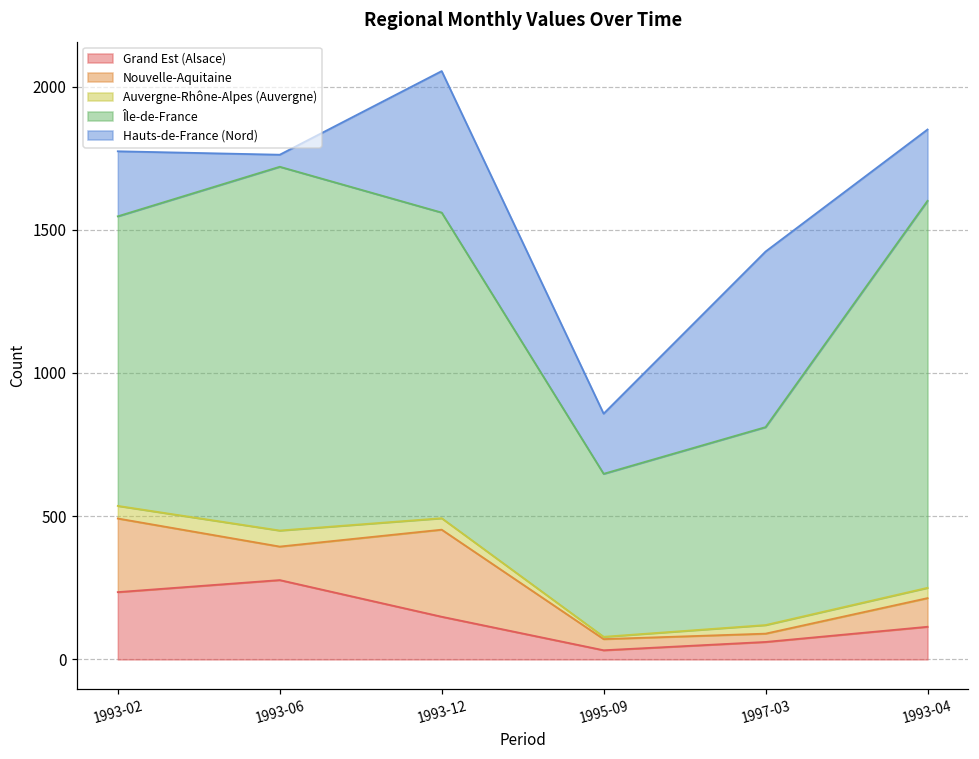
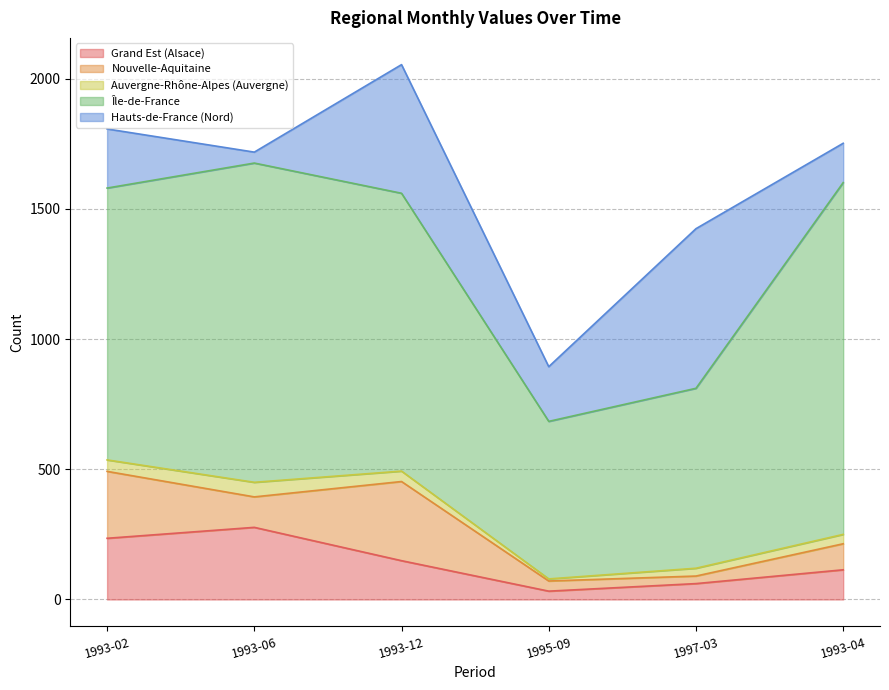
Île-de-France, 1993-02: 1010 -> 1040
Île-de-France, 1993-06: 1270 -> 1230
Île-de-France, 1995-09: 570 -> 610
Hauts-de-France (Nord), 1993-04: 250 -> 150
